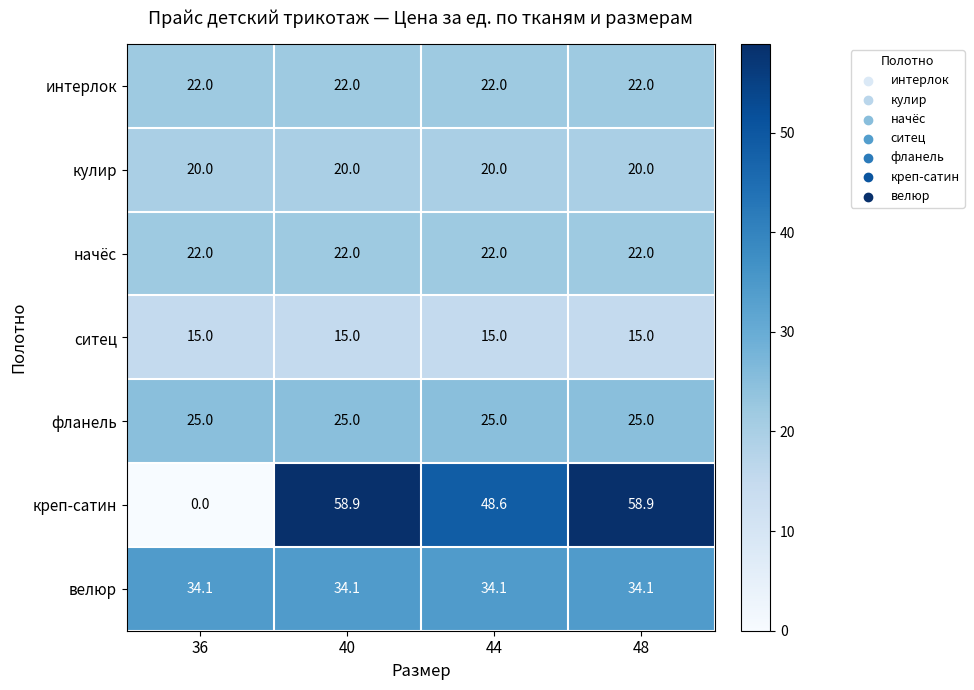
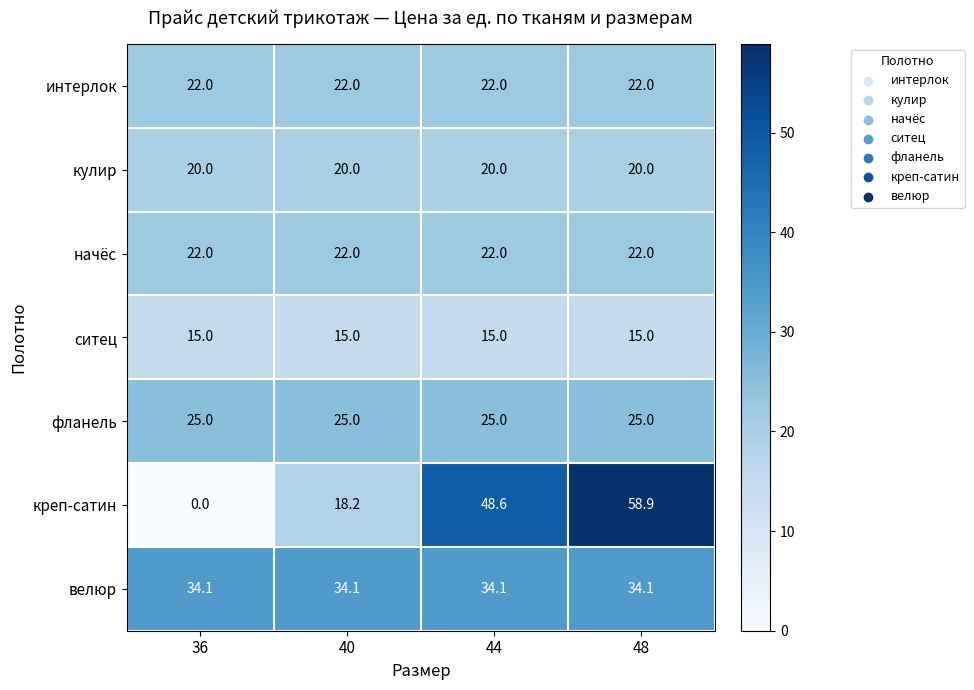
креп-сатин, 40: 58.9 -> 18.2
